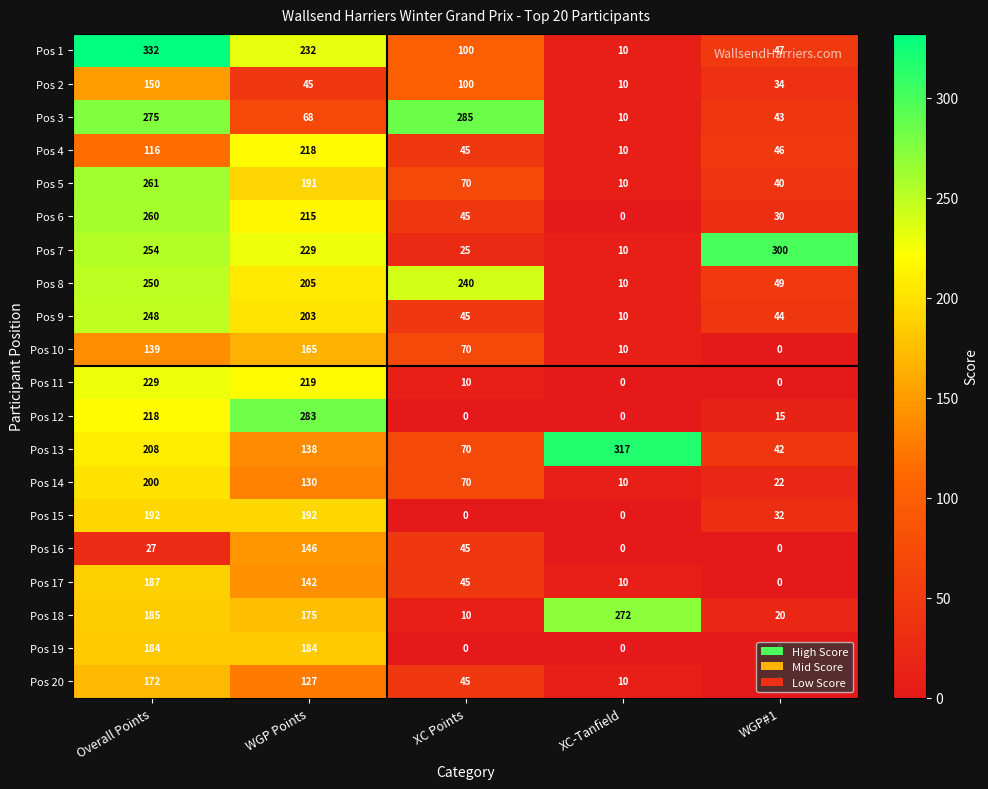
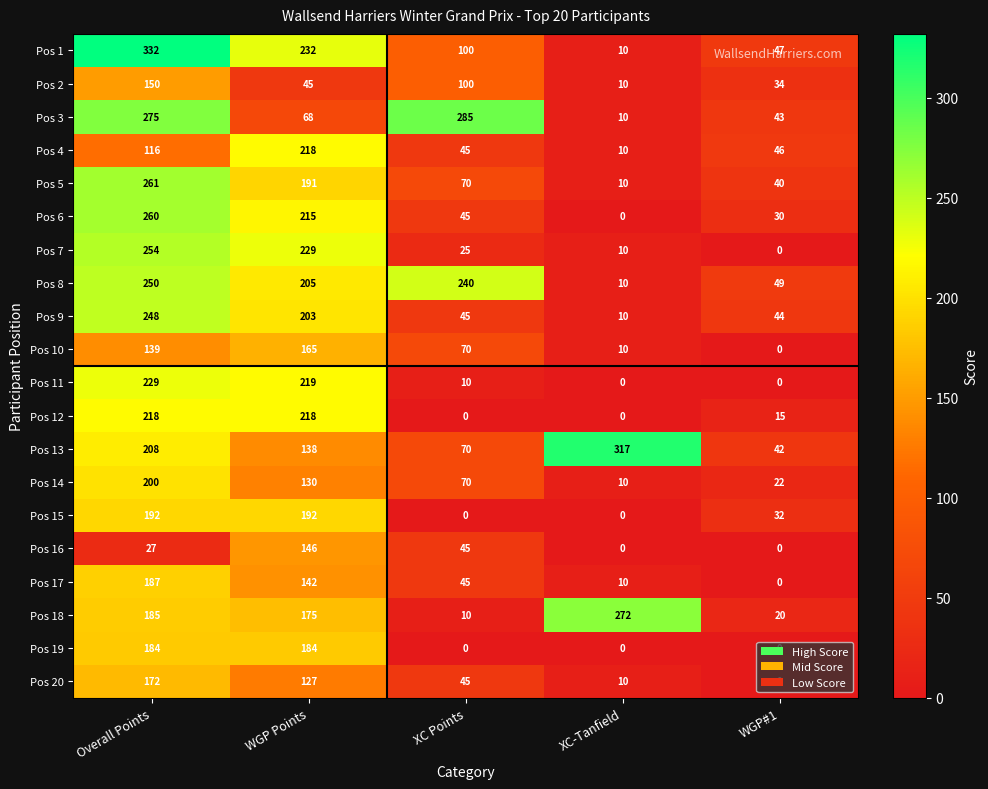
Pos 7, WGP#1: 300 -> 0
Pos 12, WGP Points: 283 -> 218
